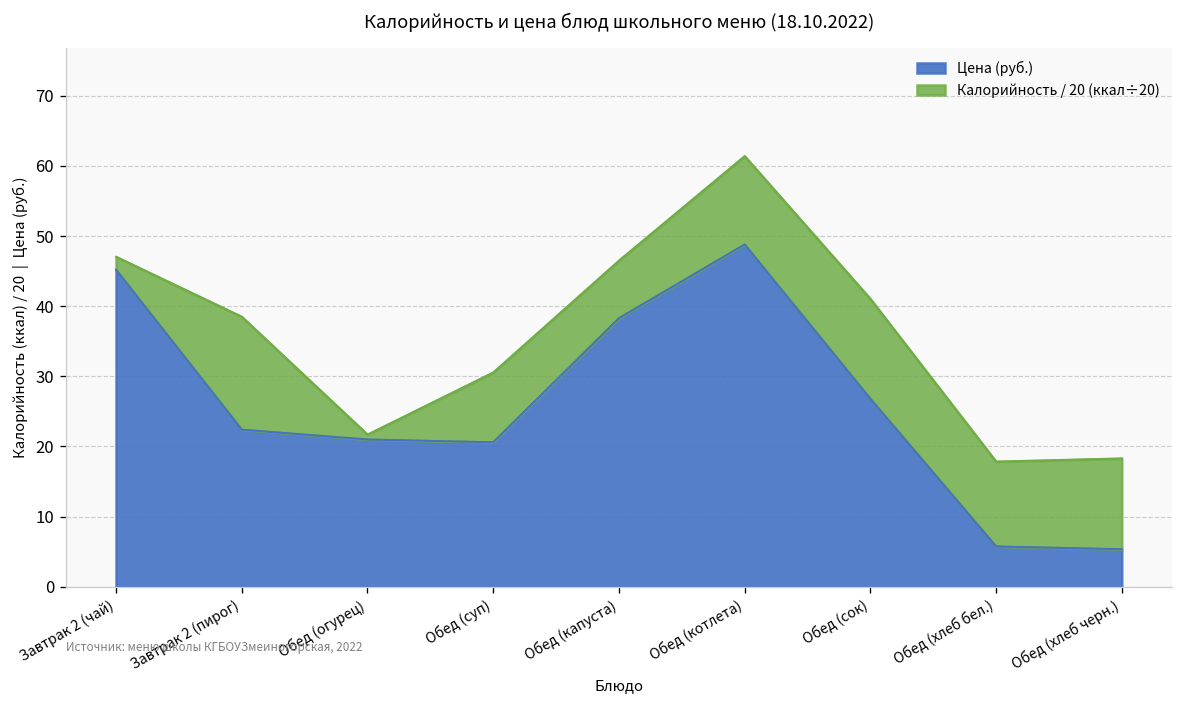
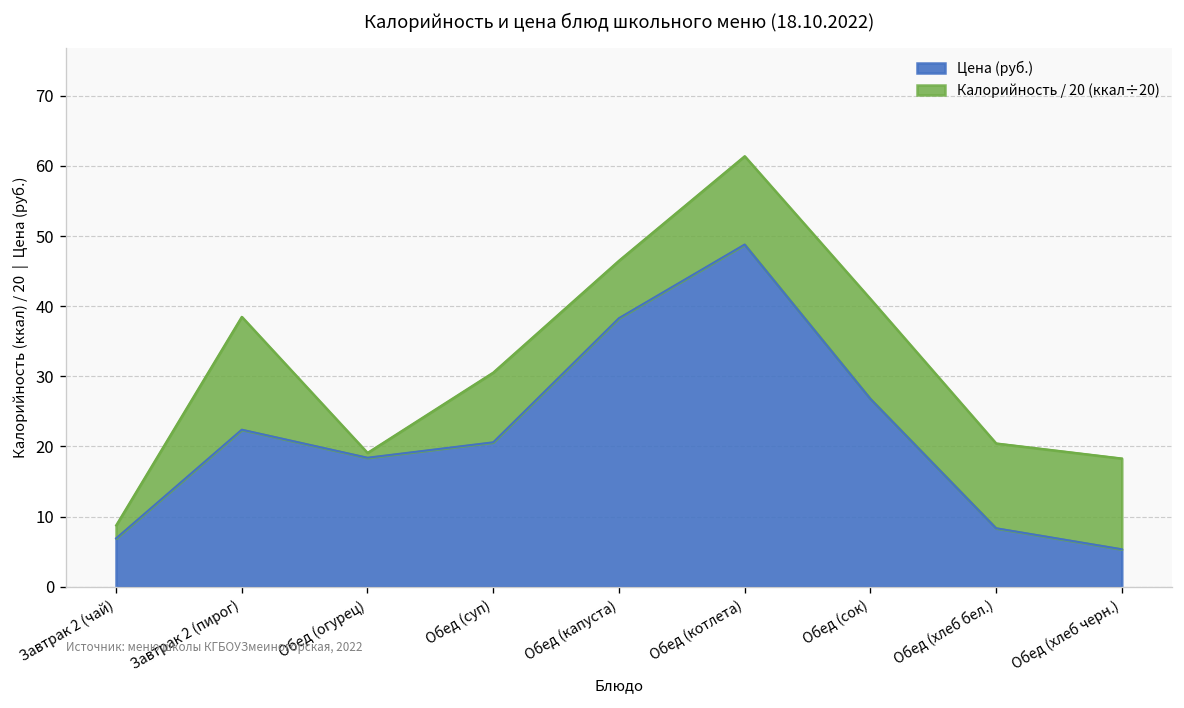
Цена (руб.), Завтрак 2 (чай): 45 -> 7
Цена (руб.), Обед (огурец): 21 -> 18
Цена (руб.), Обед (хлеб бел.): 6 -> 8
